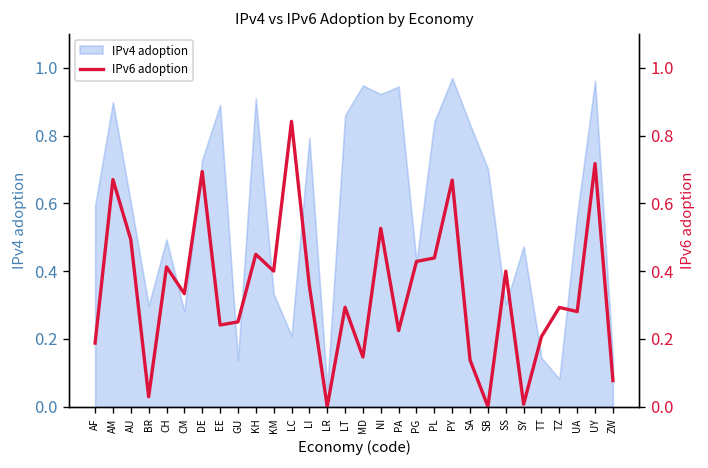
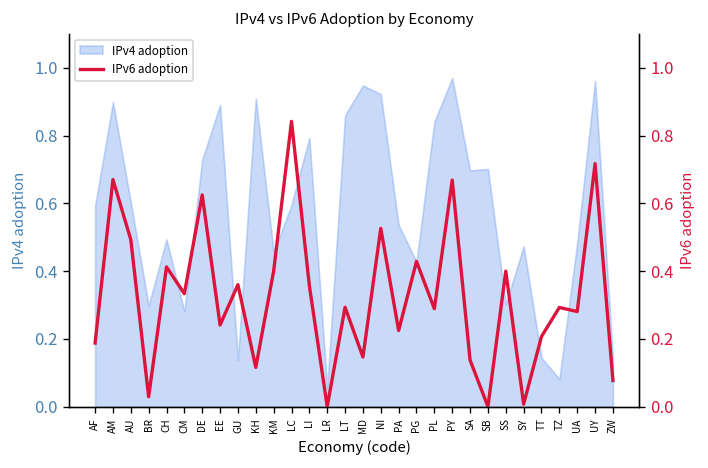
IPv4 adoption, KM: 0.33 -> 0.46
IPv4 adoption, LC: 0.21 -> 0.60
IPv4 adoption, PA: 0.95 -> 0.54
IPv4 adoption, SA: 0.83 -> 0.70
IPv4 adoption, UA: 0.57 -> 0.48
IPv6 adoption, DE: 0.69 -> 0.62
IPv6 adoption, GU: 0.25 -> 0.36
IPv6 adoption, KH: 0.45 -> 0.12
IPv6 adoption, PL: 0.44 -> 0.29
